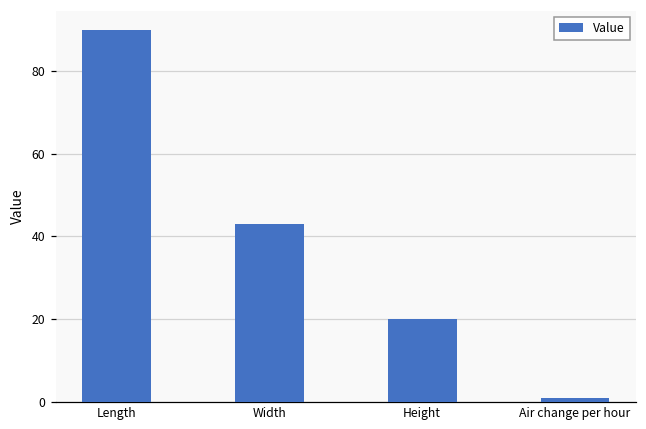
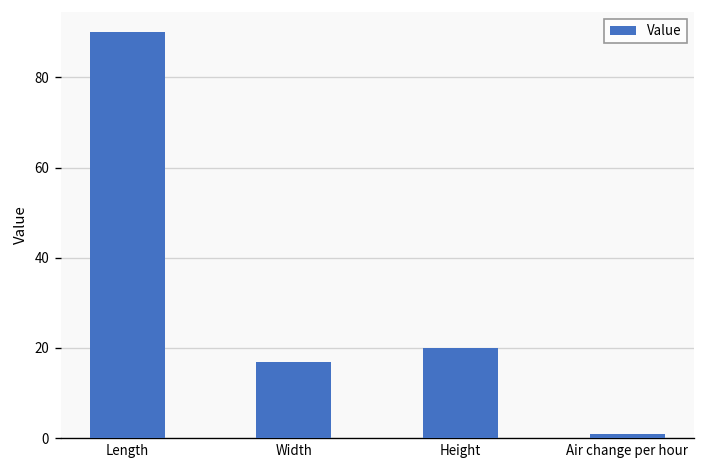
Width: 43 -> 17
